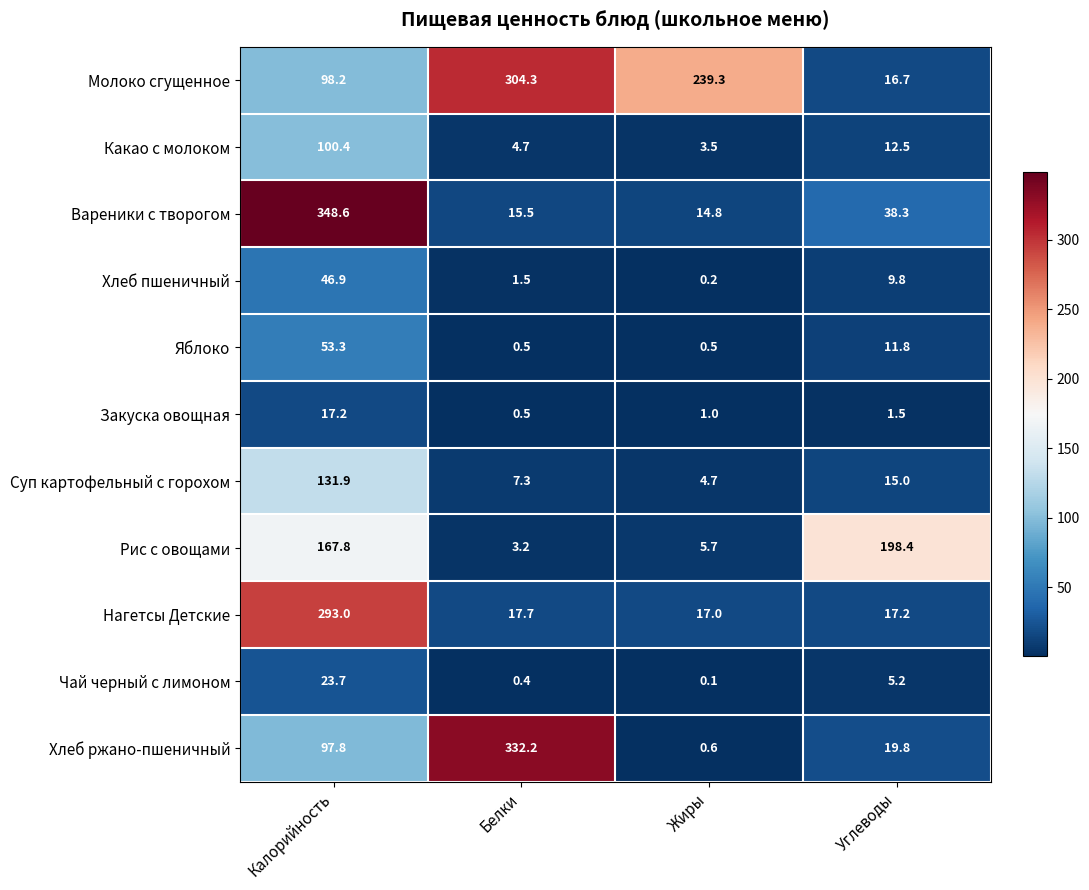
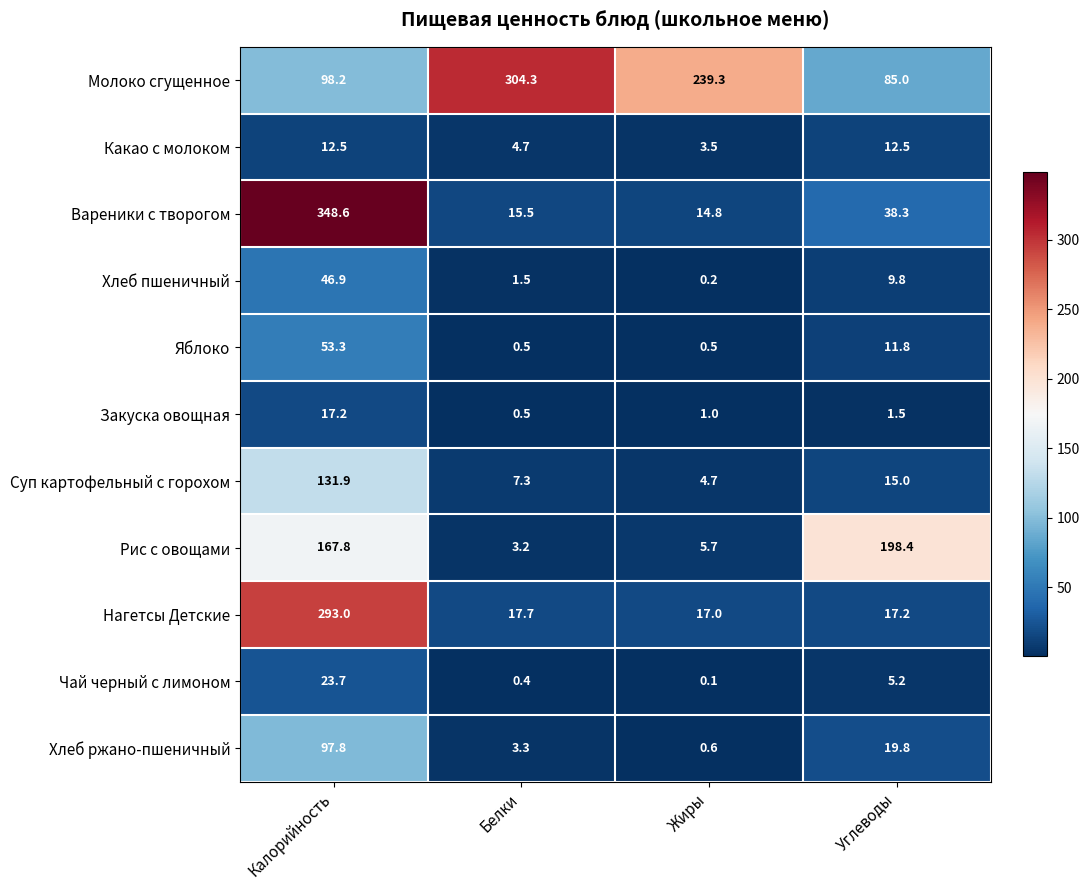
Молоко сгущенное, Углеводы: 16.7 -> 85.0
Какао с молоком, Калорийность: 100.4 -> 12.5
Хлеб ржано-пшеничный, Белки: 332.2 -> 3.3
